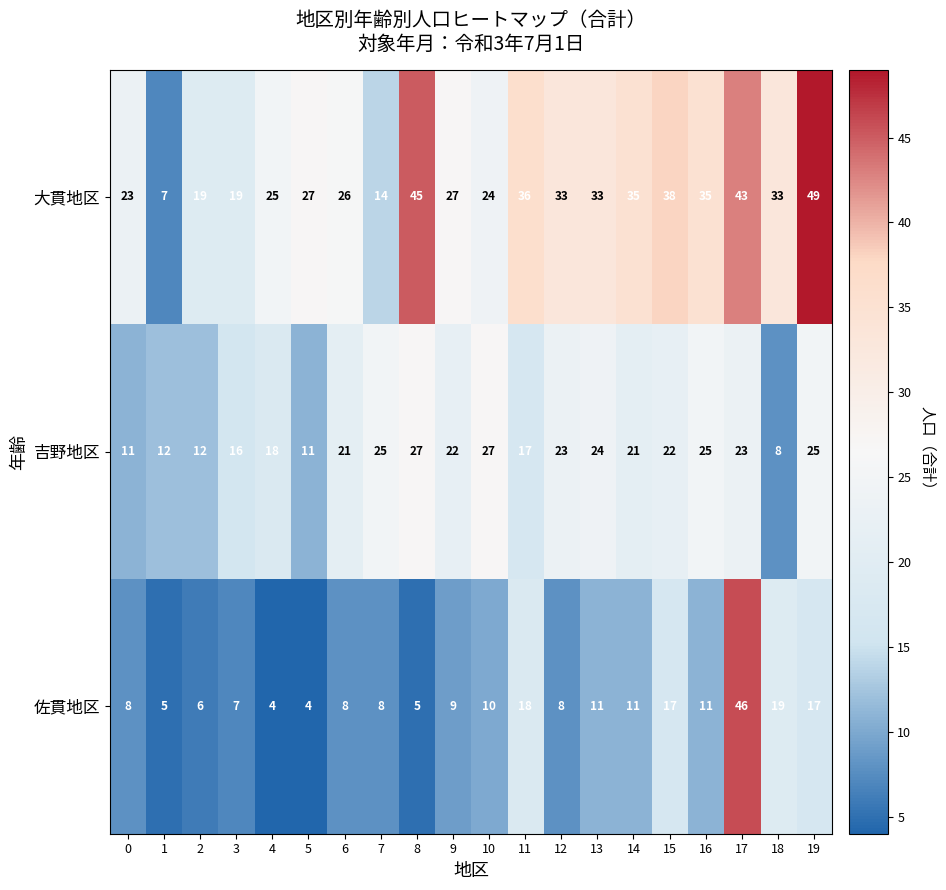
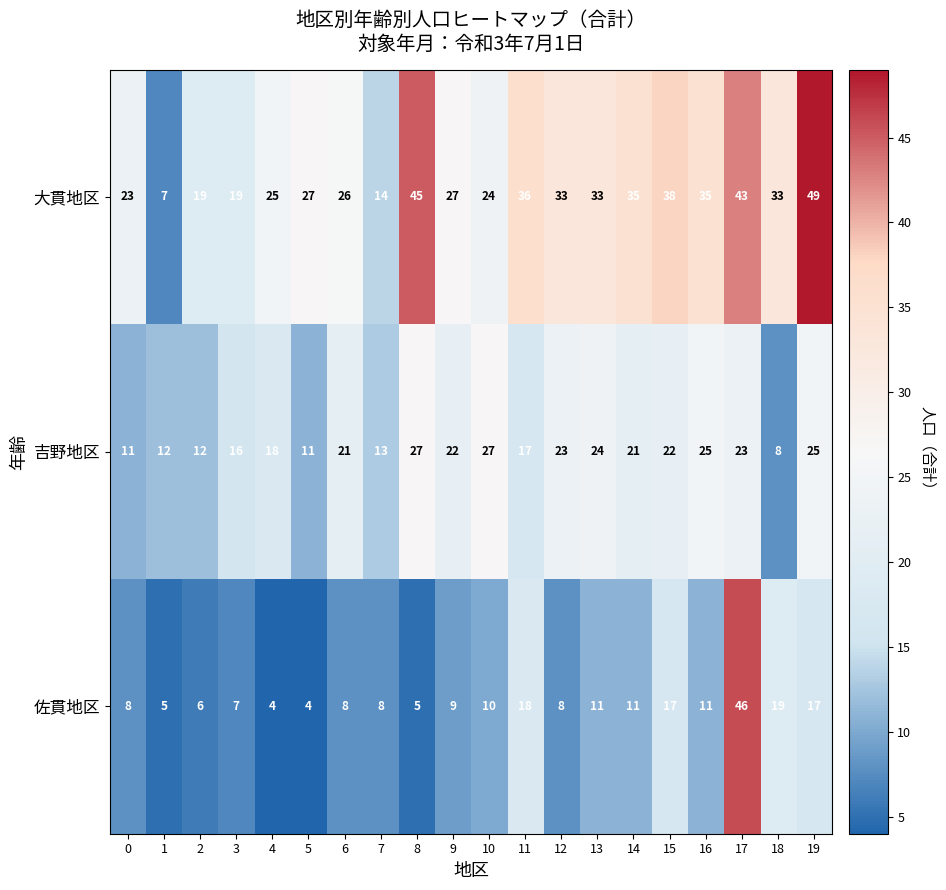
吉野地区, 7: 25 -> 13
